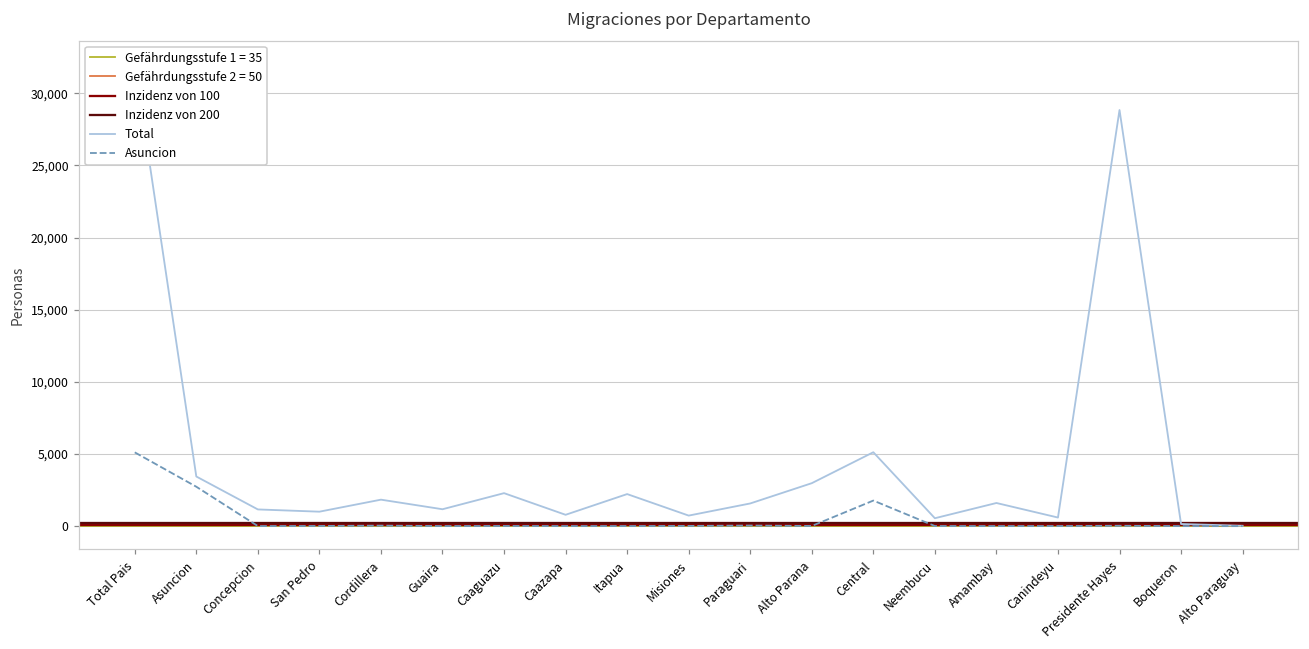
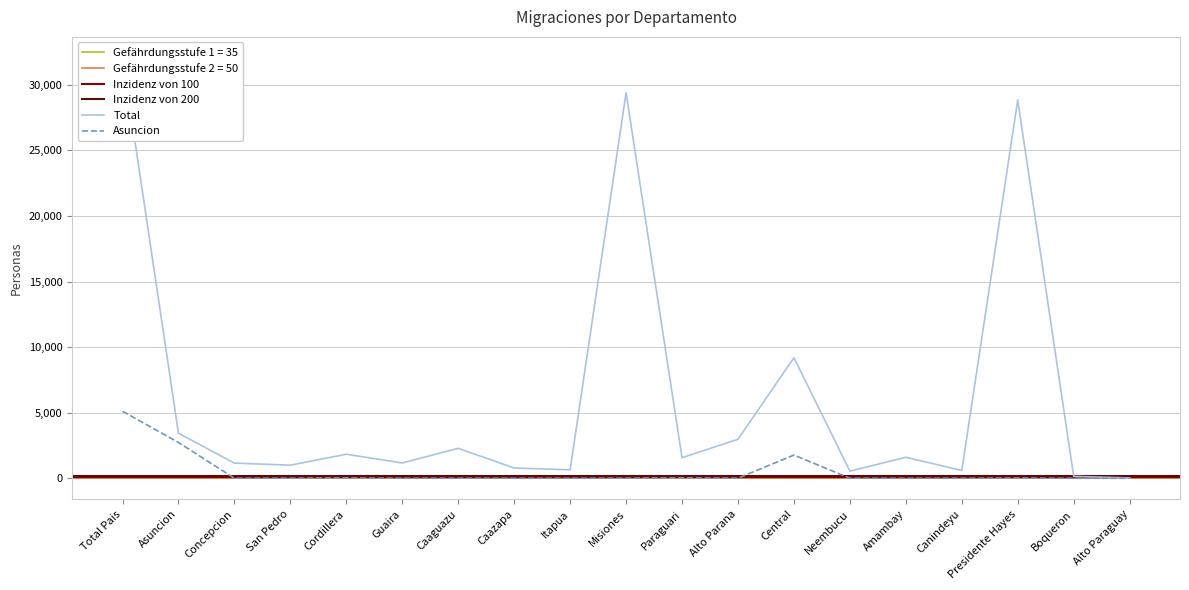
Total, Itapua: 2,200 -> 600
Total, Misiones: 700 -> 29,400
Total, Central: 5,100 -> 9,200
